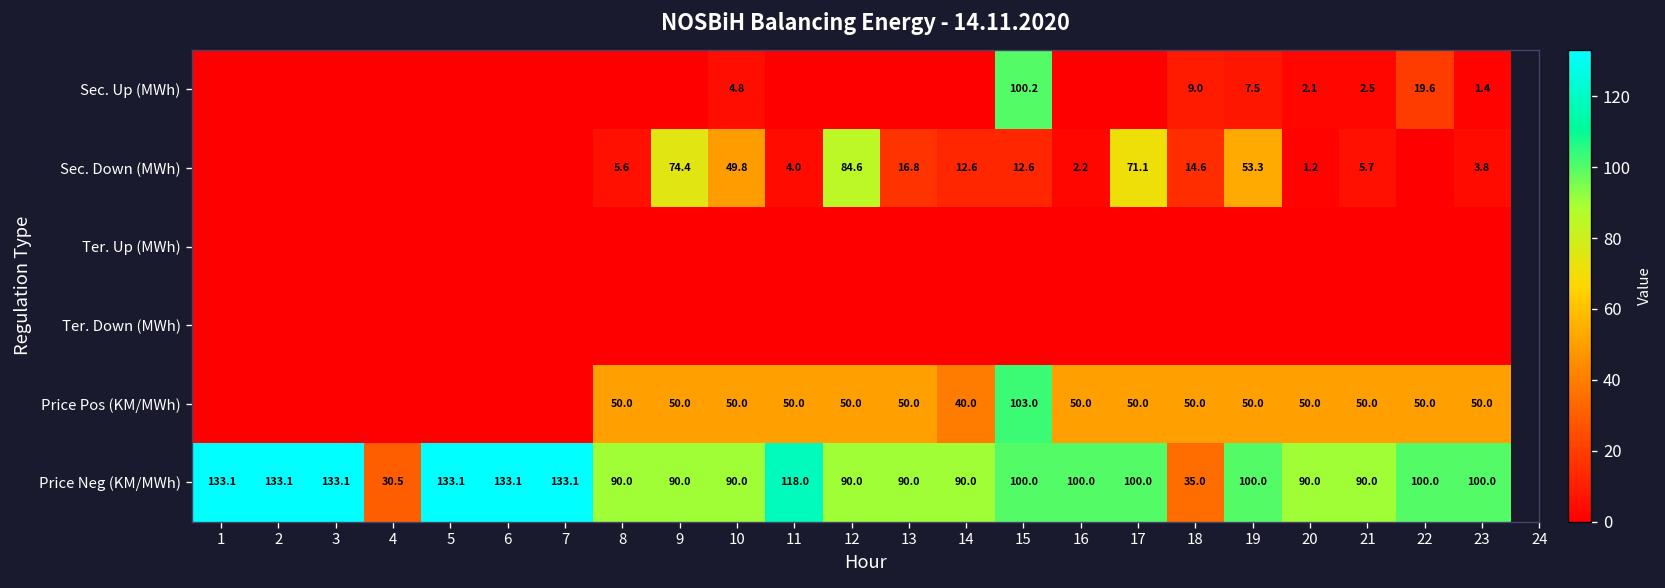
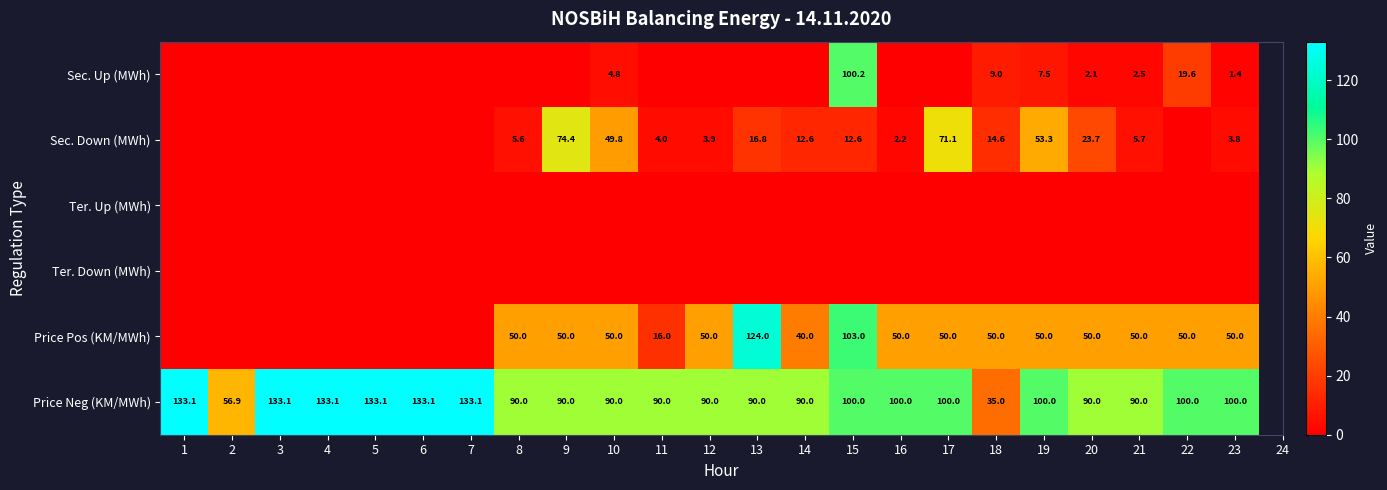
Sec. Down (MWh), 12: 84.6 -> 3.9
Sec. Down (MWh), 20: 1.2 -> 23.7
Price Pos (KM/MWh), 11: 50.0 -> 16.0
Price Pos (KM/MWh), 13: 50.0 -> 124.0
Price Neg (KM/MWh), 2: 133.1 -> 56.9
Price Neg (KM/MWh), 4: 30.5 -> 133.1
Price Neg (KM/MWh), 11: 118.0 -> 90.0
